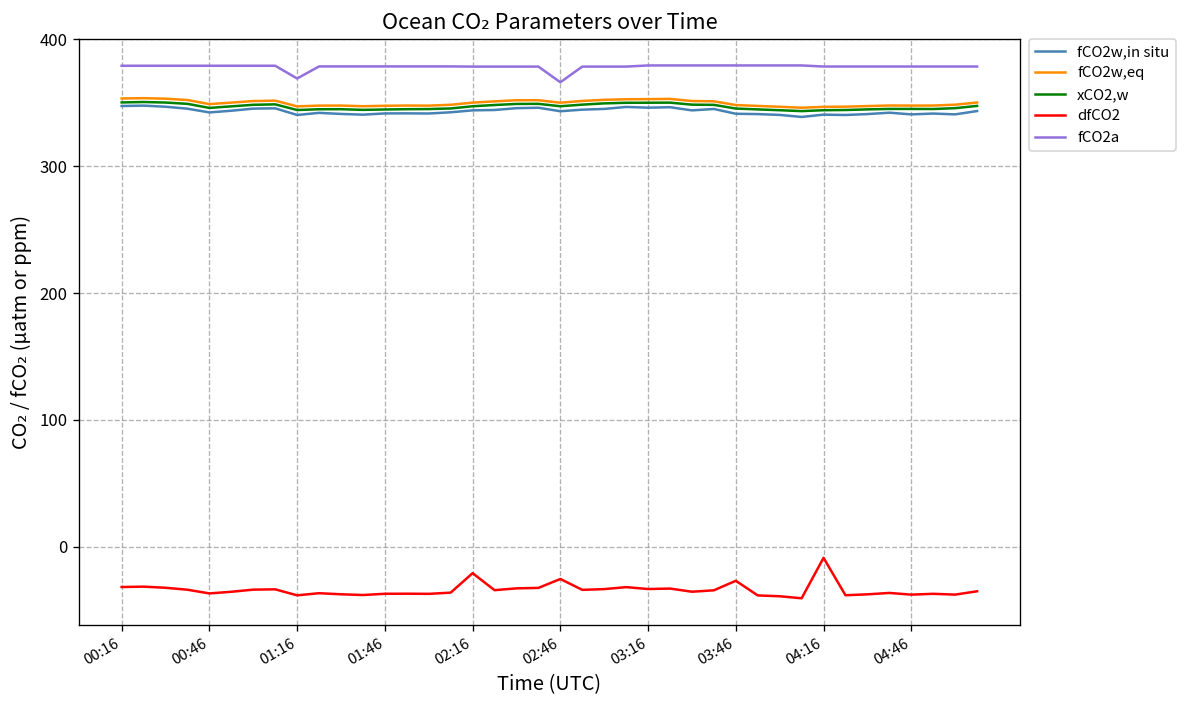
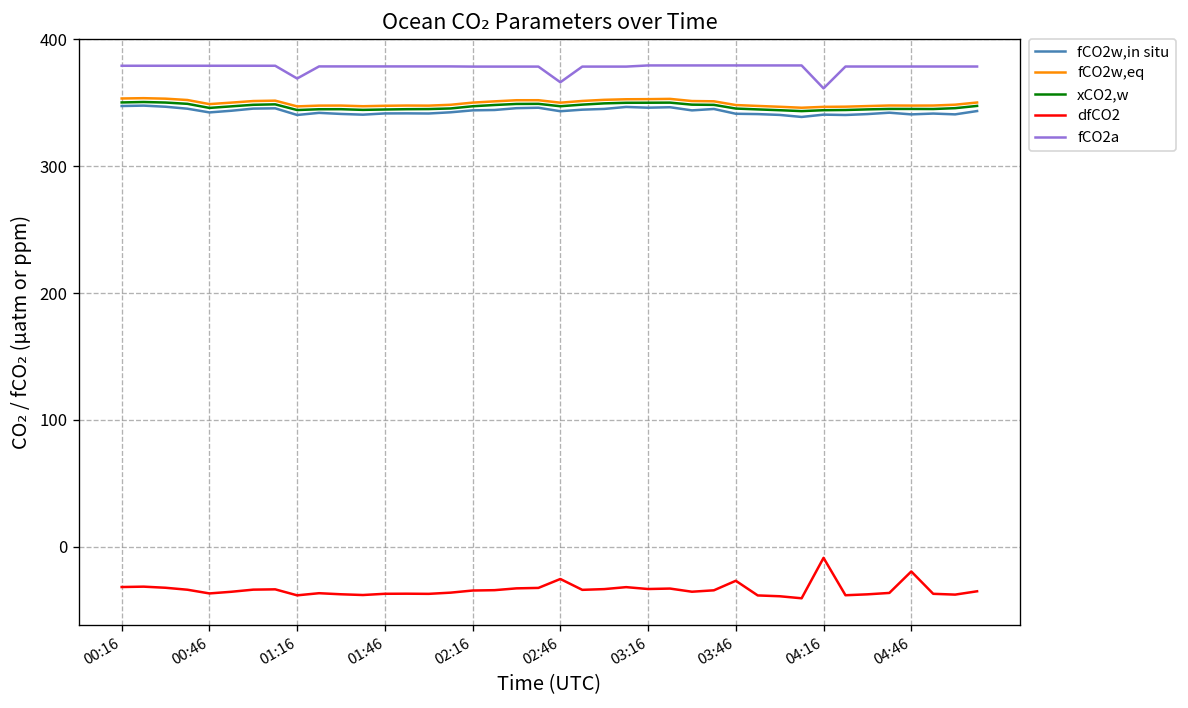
dfCO2, 02:16: -21 -> -35
fCO2a, 04:16: 379 -> 361
dfCO2, 04:46: -38 -> -19
